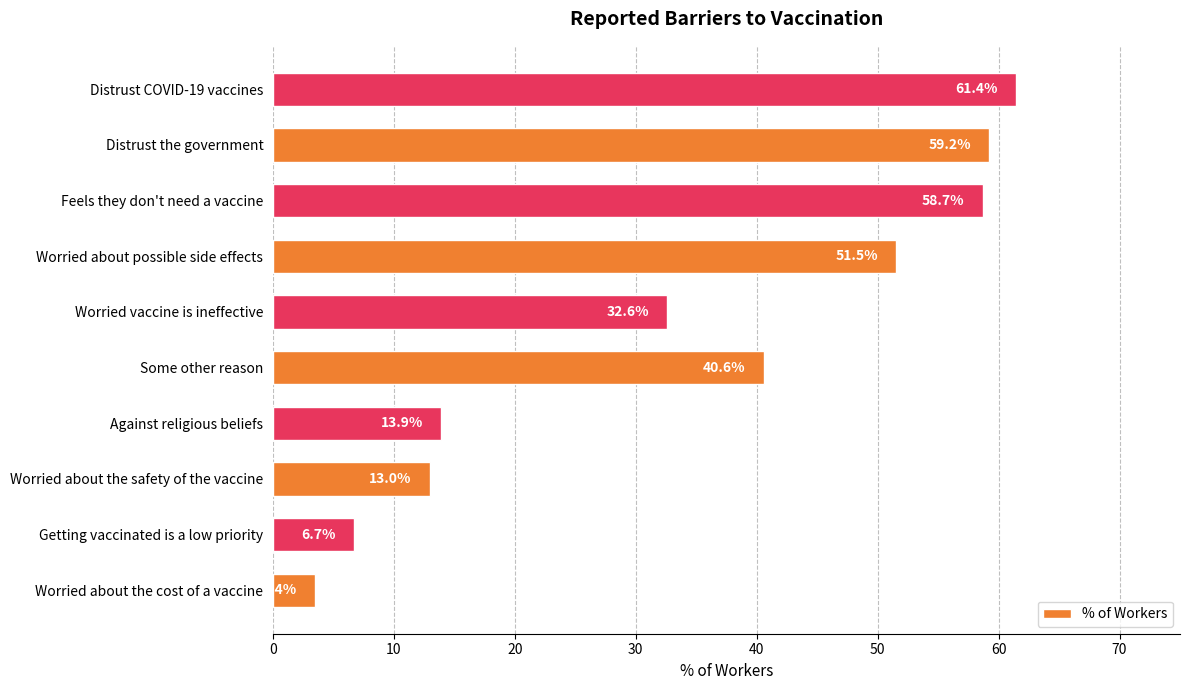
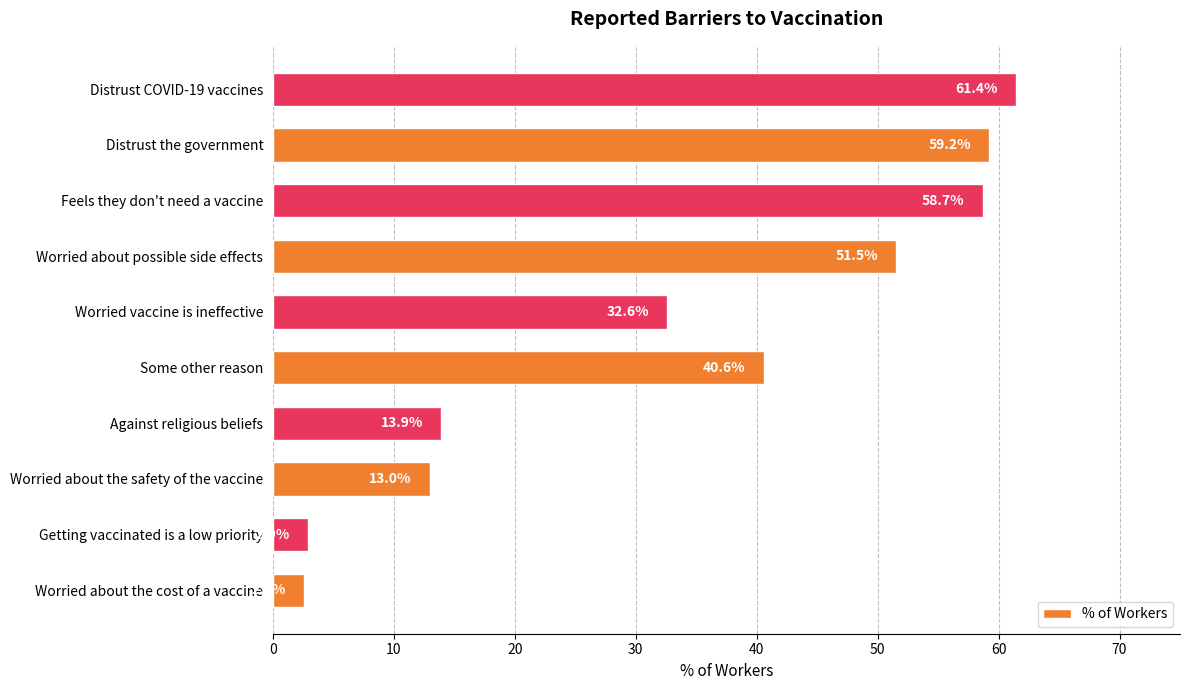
Getting vaccinated is a low priority: 6.7 -> 2.9
Worried about the cost of a vaccine: 3.4 -> 2.6
